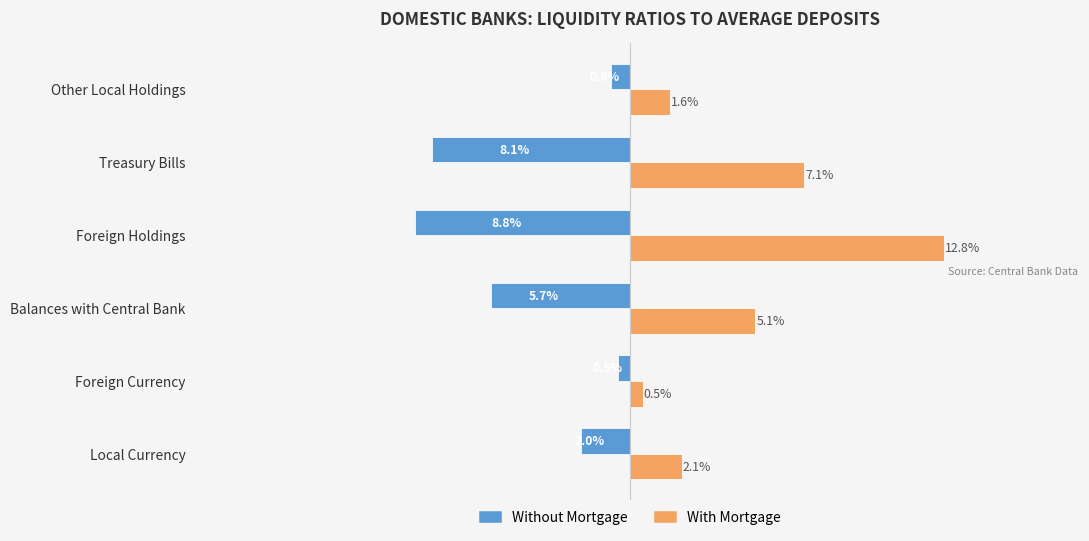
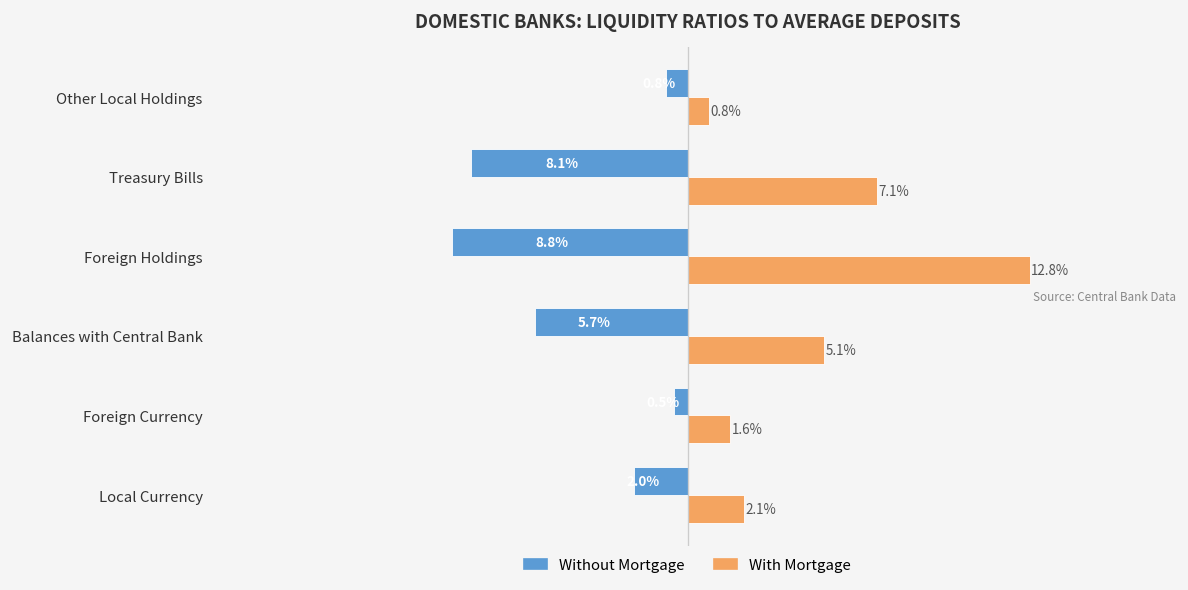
With Mortgage, Other Local Holdings: 1.6% -> 0.8%
With Mortgage, Foreign Currency: 0.5% -> 1.6%
